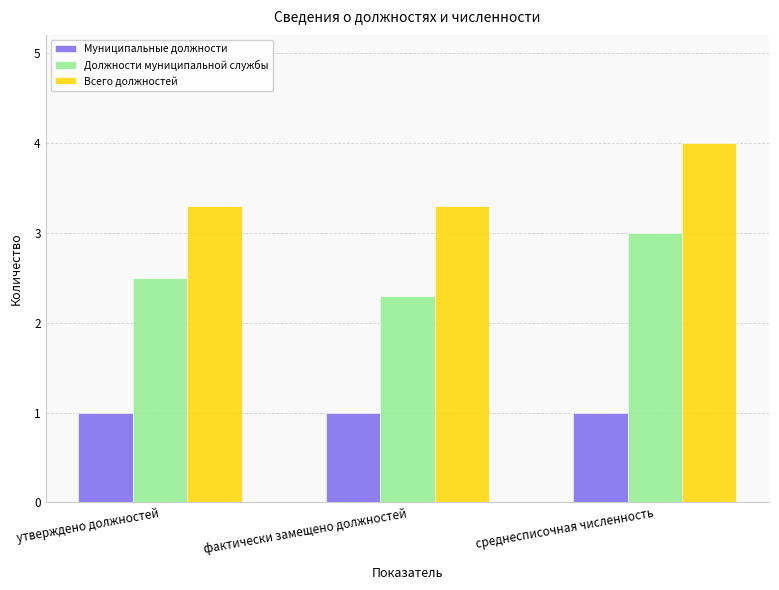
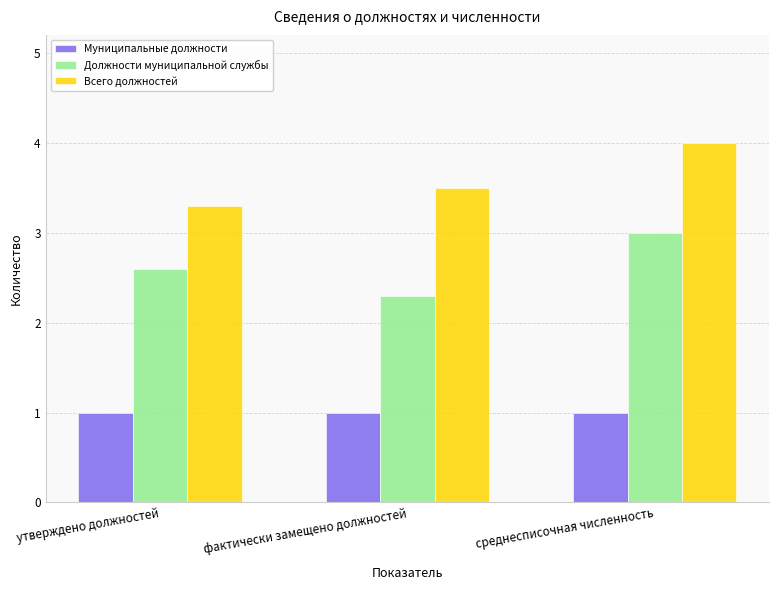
Должности муниципальной службы, утверждено должностей: 2.5 -> 2.6
Всего должностей, фактически замещено должностей: 3.3 -> 3.5
